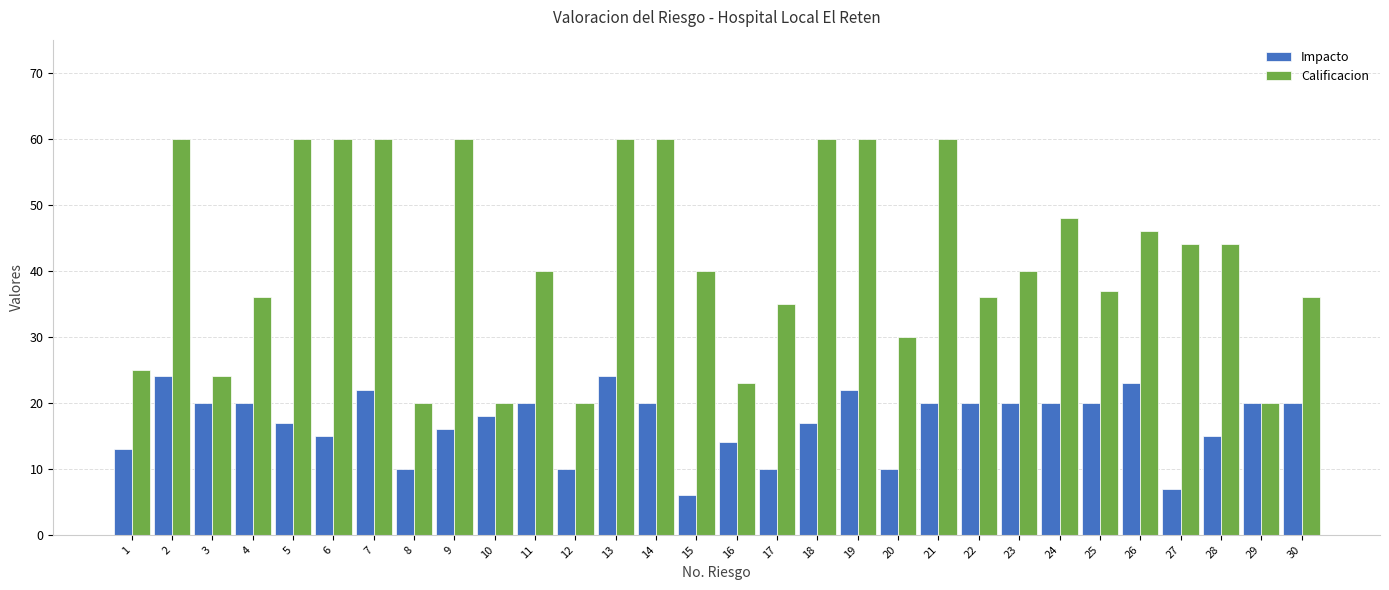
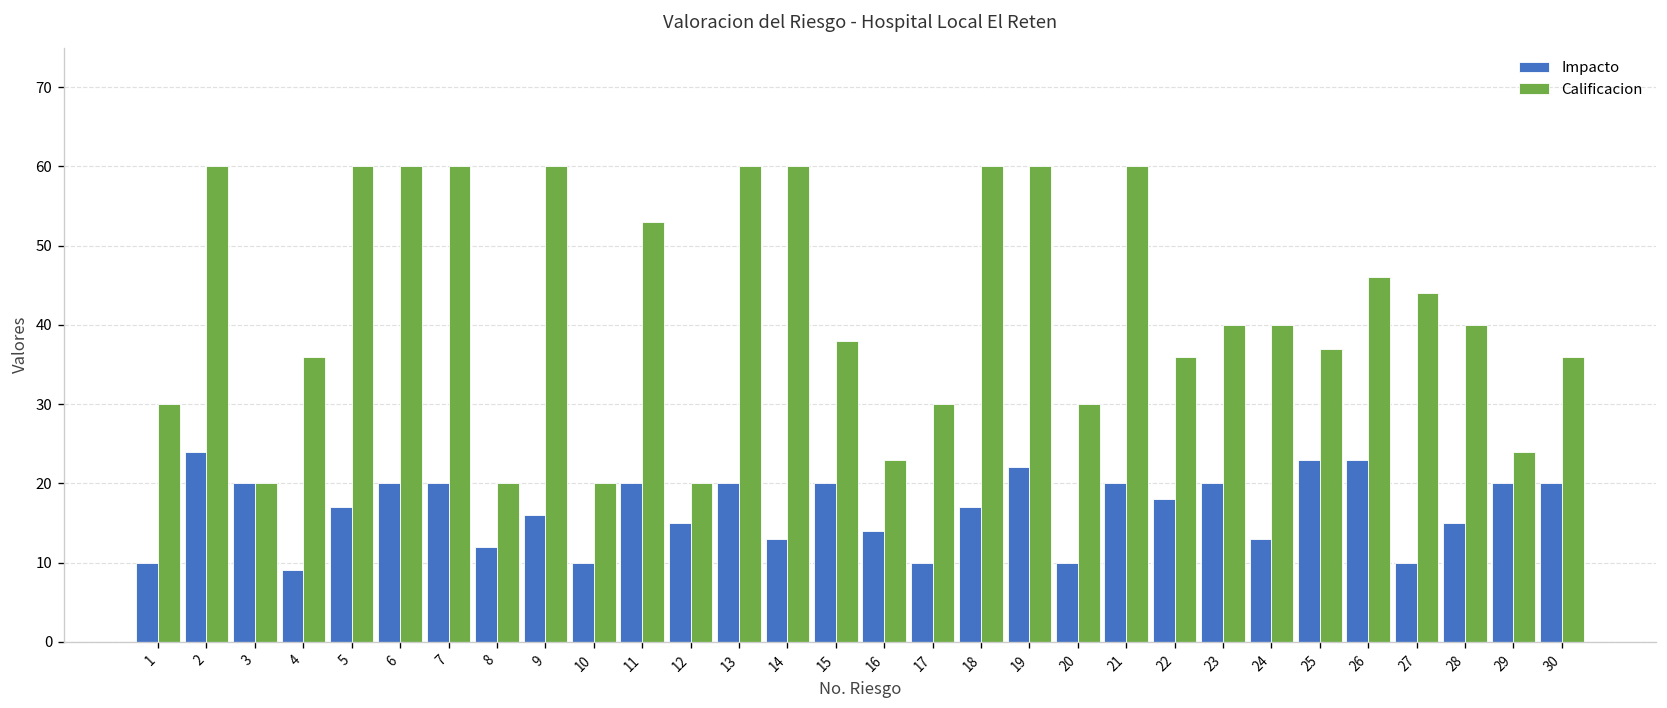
Impacto, 1: 13 -> 10
Calificacion, 1: 25 -> 30
Calificacion, 3: 24 -> 20
Impacto, 4: 20 -> 9
Impacto, 6: 15 -> 20
Impacto, 7: 22 -> 20
Impacto, 8: 10 -> 12
Impacto, 10: 18 -> 10
Calificacion, 11: 40 -> 53
Impacto, 12: 10 -> 15
Impacto, 13: 24 -> 20
Impacto, 14: 20 -> 13
Impacto, 15: 6 -> 20
Calificacion, 15: 40 -> 38
Calificacion, 17: 35 -> 30
Impacto, 22: 20 -> 18
Impacto, 24: 20 -> 13
Calificacion, 24: 48 -> 40
Impacto, 25: 20 -> 23
Impacto, 27: 7 -> 10
Calificacion, 28: 44 -> 40
Calificacion, 29: 20 -> 24
